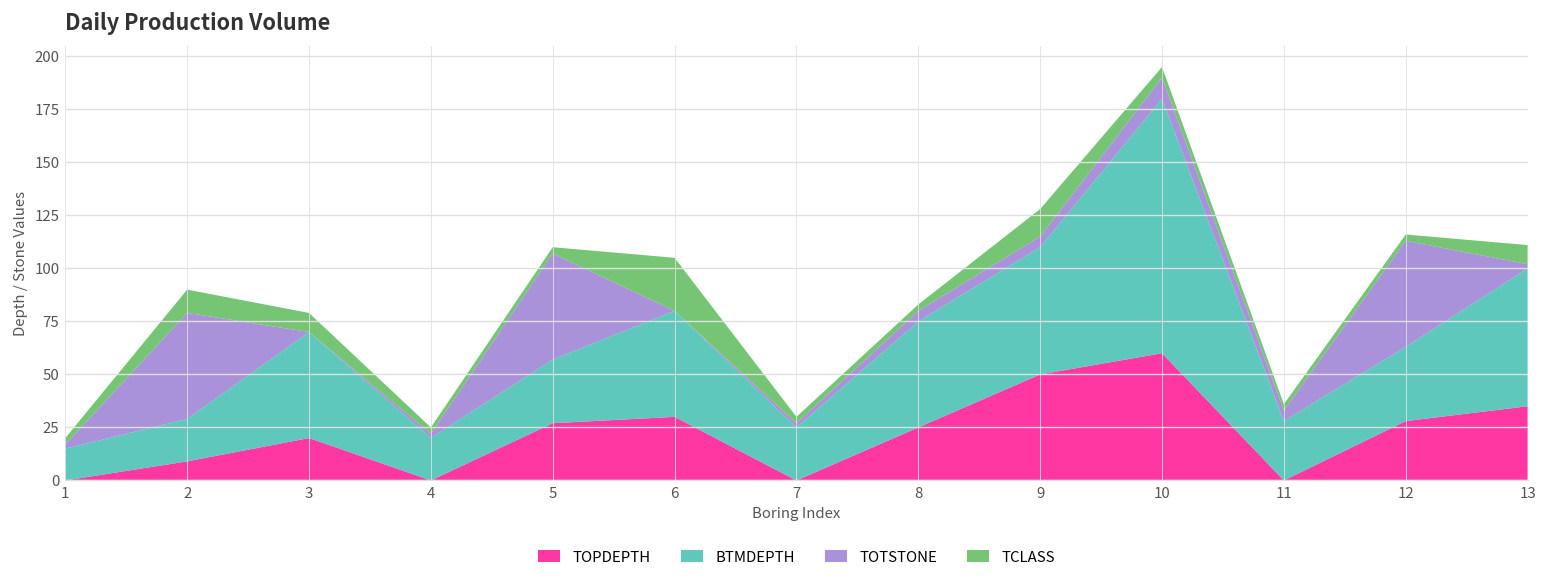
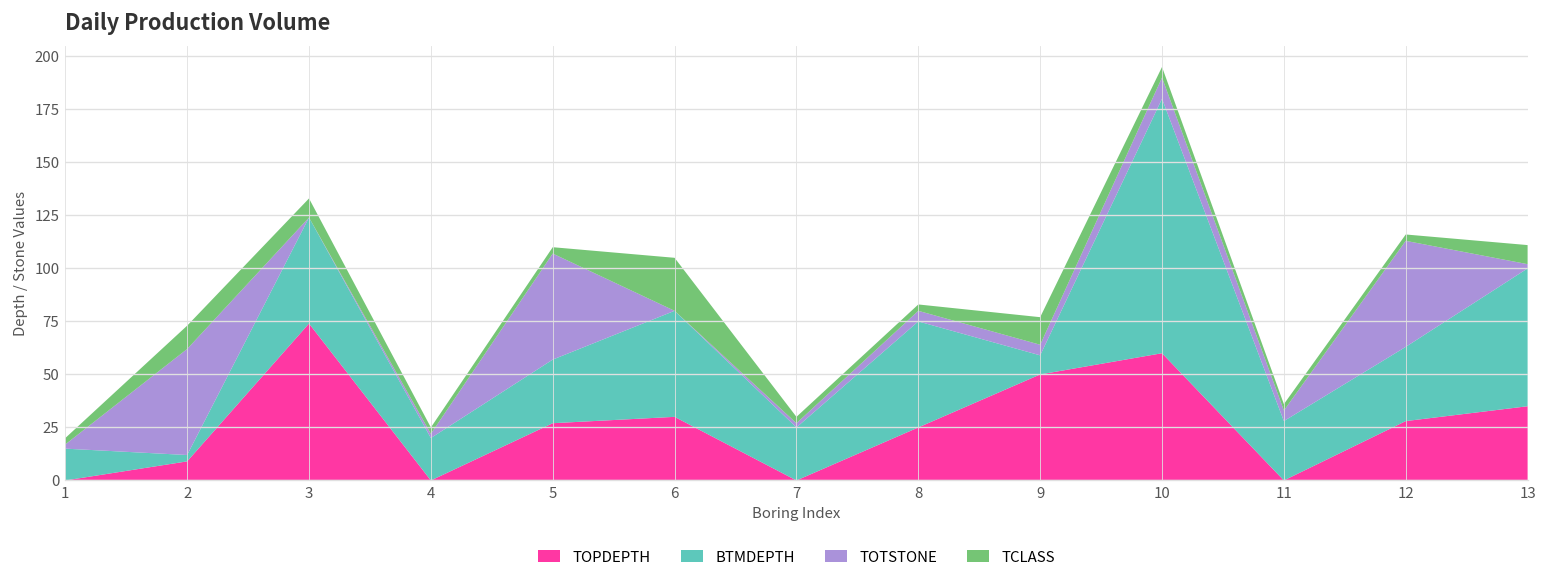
BTMDEPTH, 2: 20 -> 3
TOPDEPTH, 3: 20 -> 74
BTMDEPTH, 9: 60 -> 9
